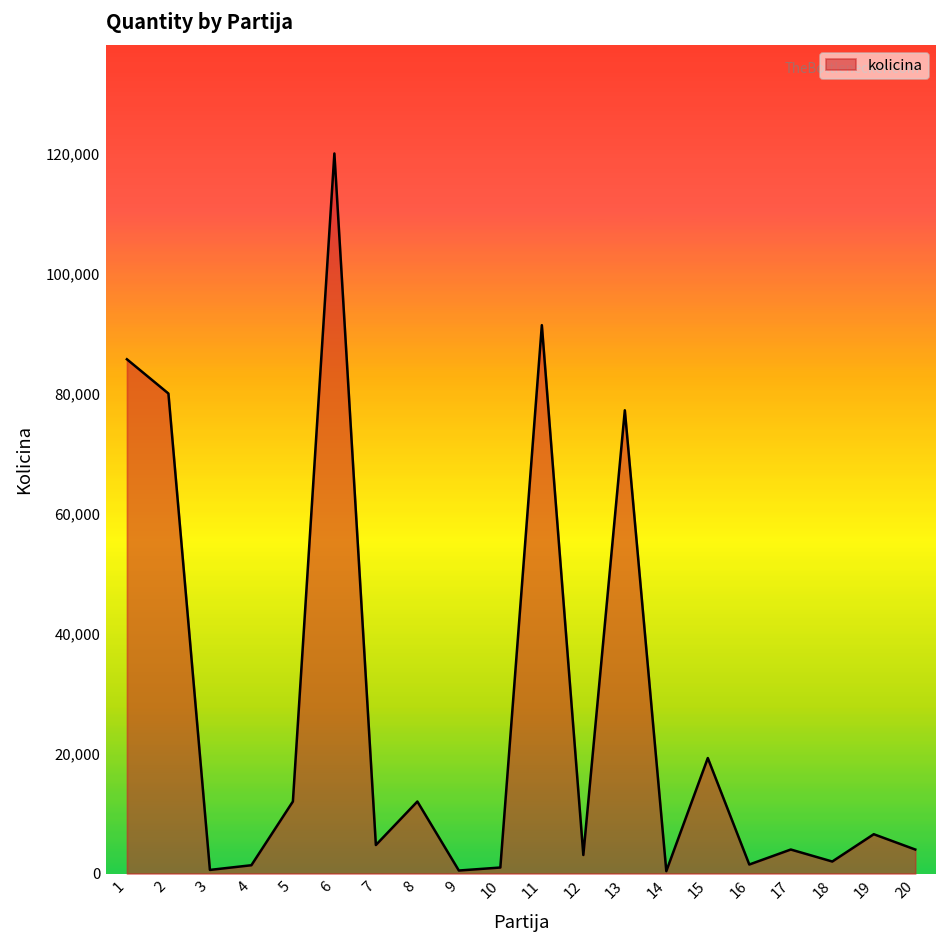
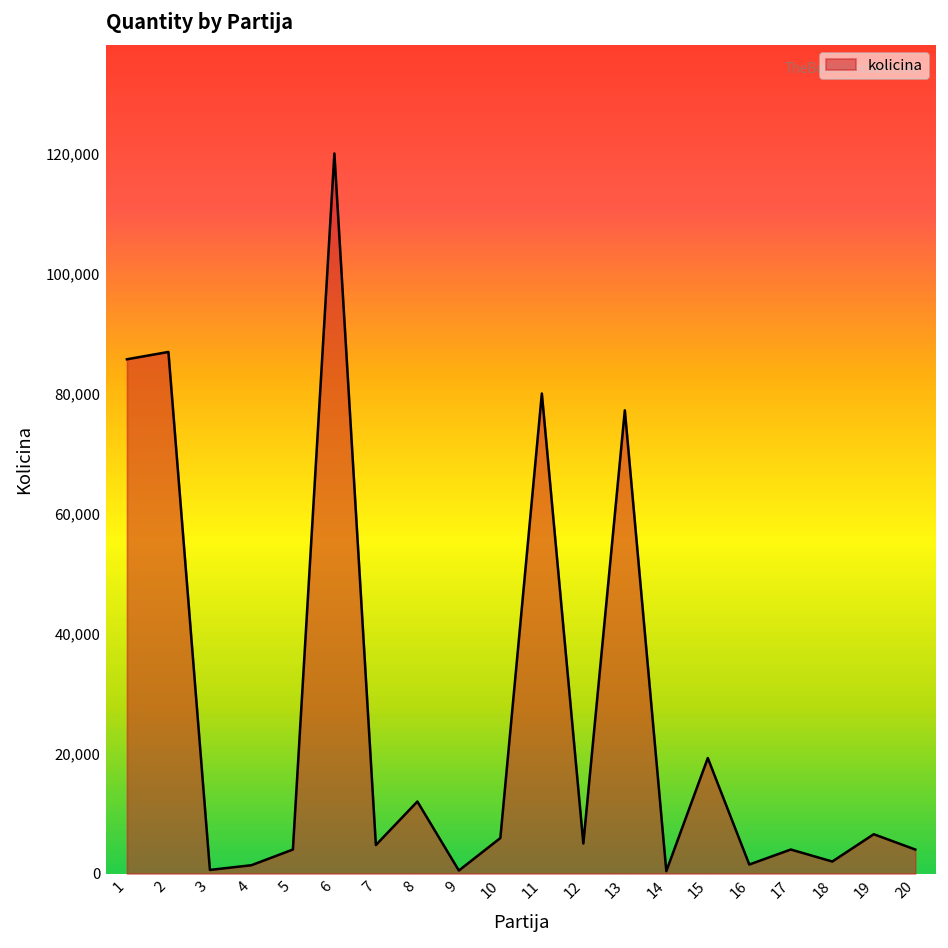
2: 80,000 -> 87,000
5: 12,000 -> 4,000
10: 1,000 -> 6,000
11: 91,000 -> 80,000
12: 3,000 -> 5,000
